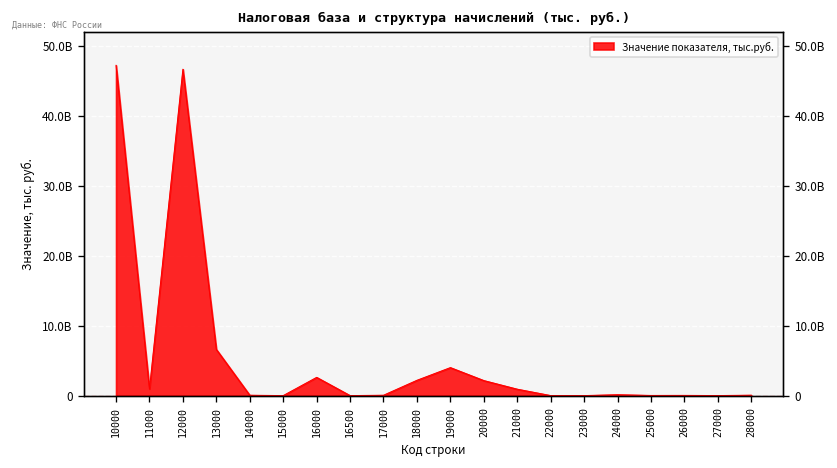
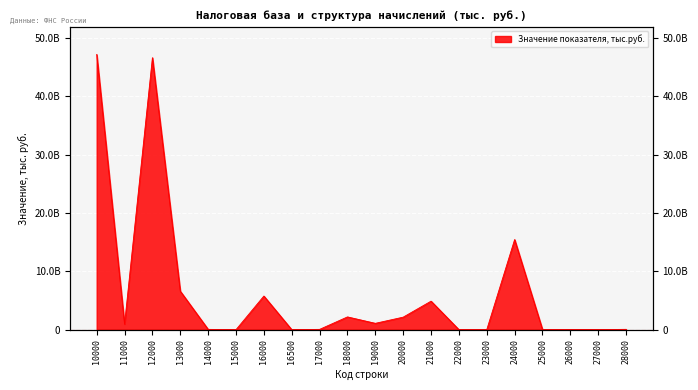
16000: 3000000000 -> 6000000000
19000: 4000000000 -> 1000000000
21000: 1000000000 -> 5000000000
24000: 0 -> 15000000000
